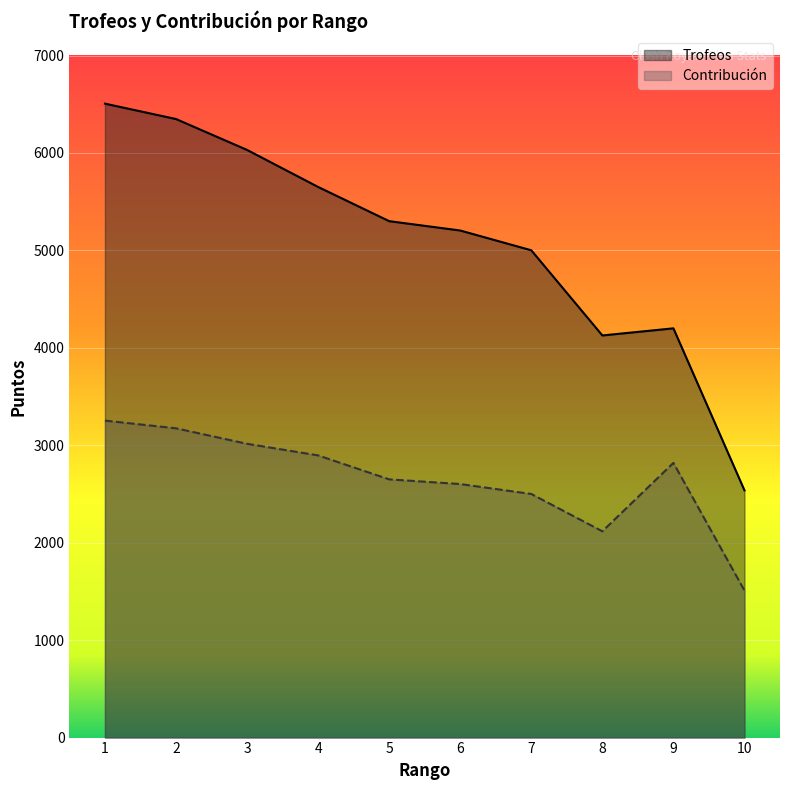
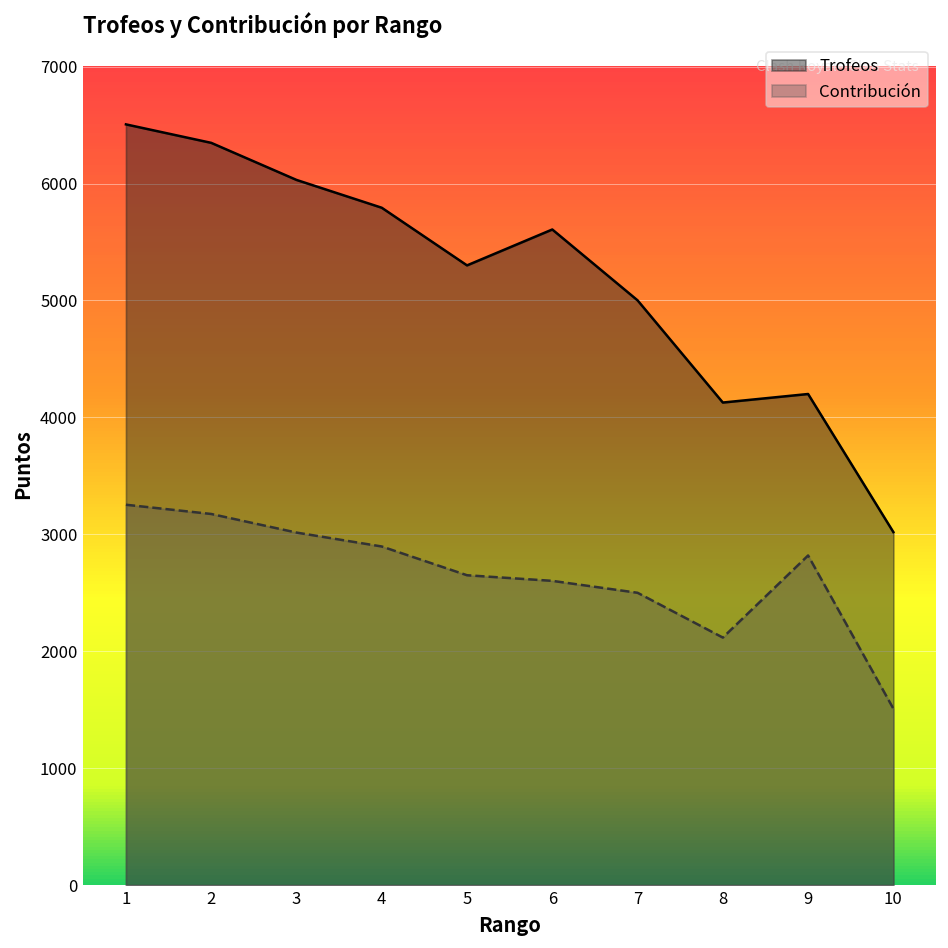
Trofeos, 4: 5700 -> 5800
Trofeos, 6: 5200 -> 5600
Trofeos, 10: 2500 -> 3000
